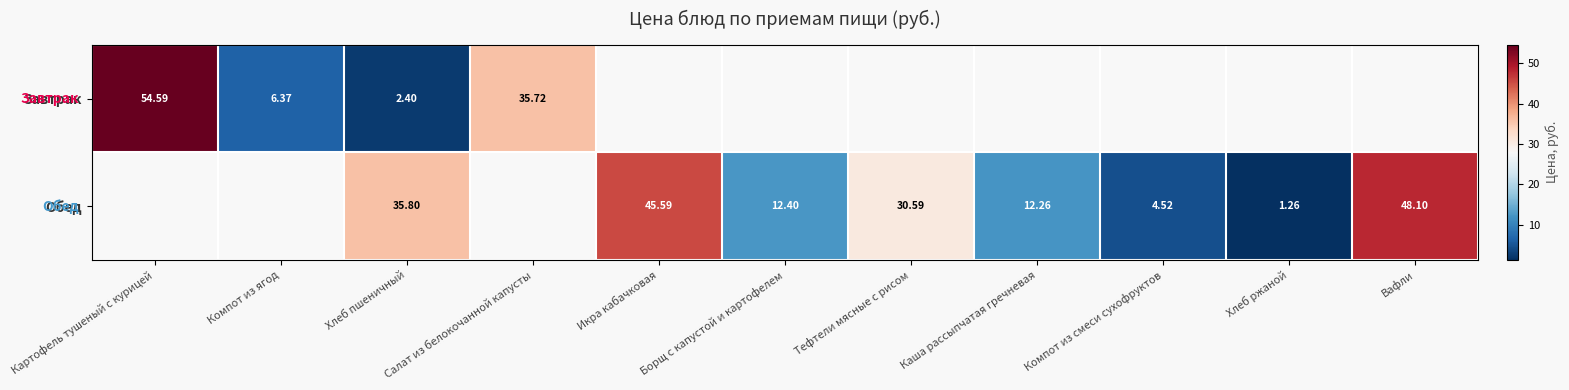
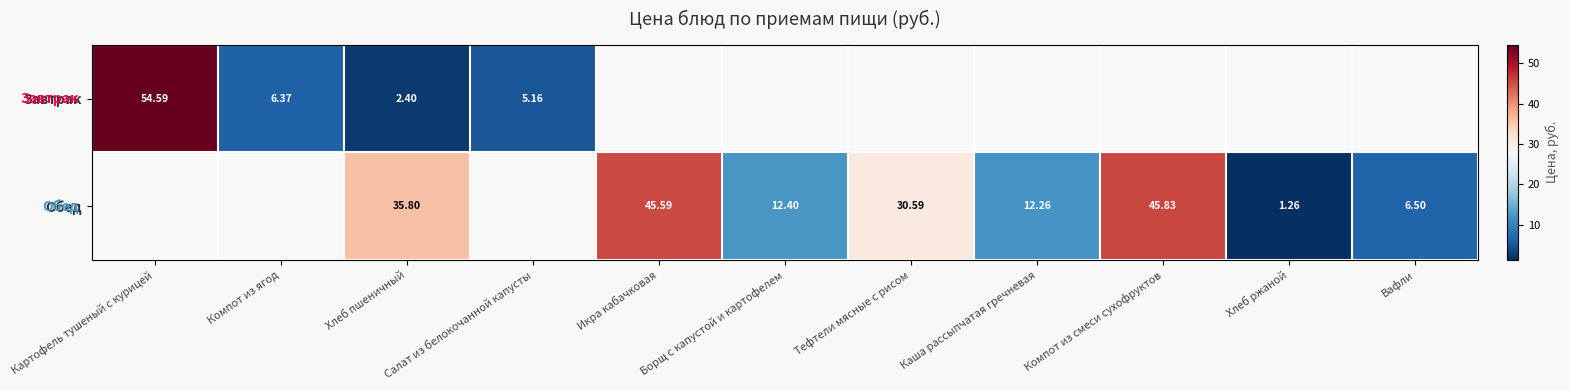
Завтрак, Салат из белокочанной капусты: 35.72 -> 5.16
Обед, Компот из смеси сухофруктов: 4.52 -> 45.83
Обед, Вафли: 48.10 -> 6.50
